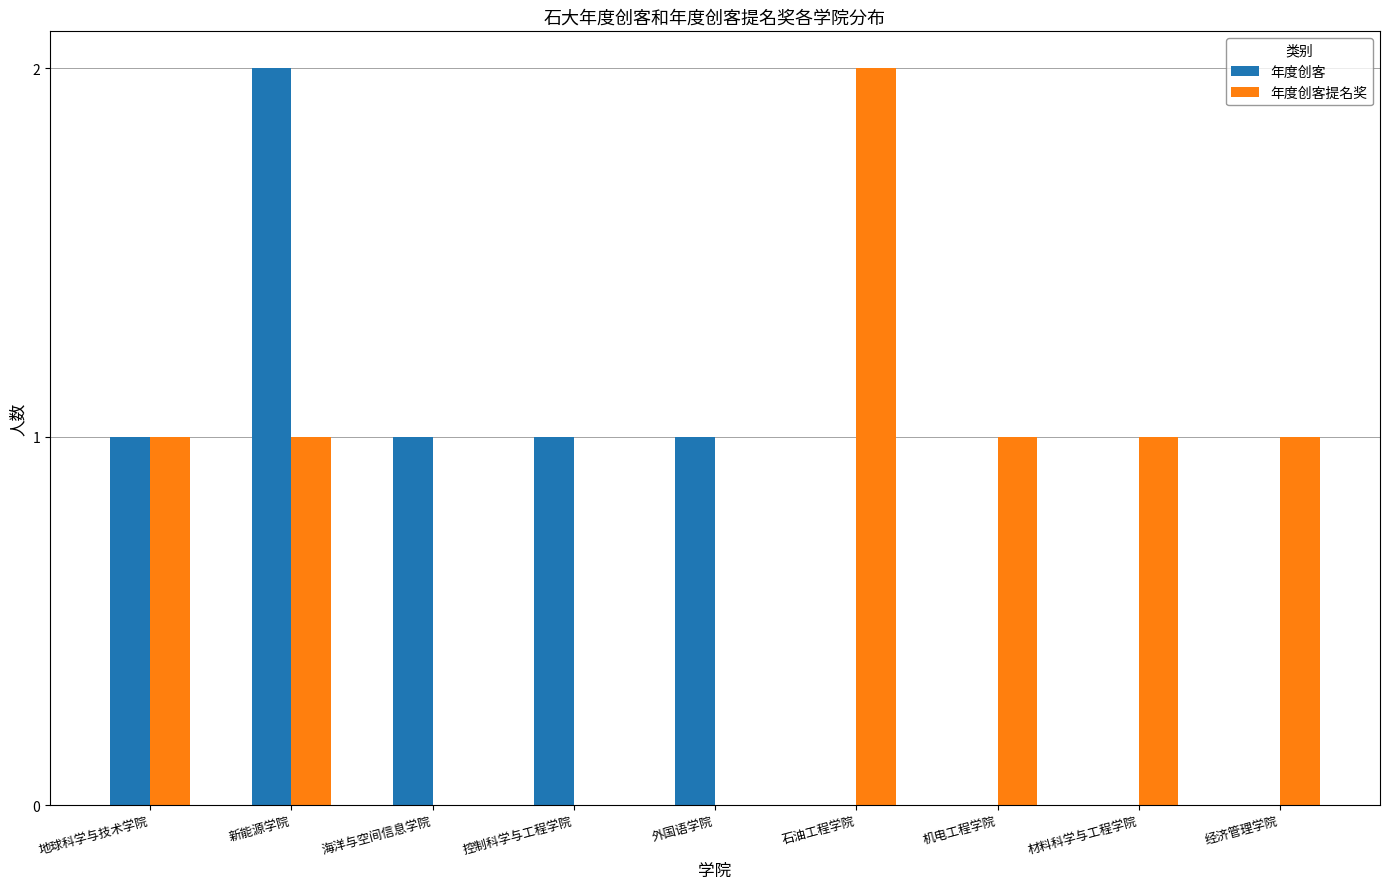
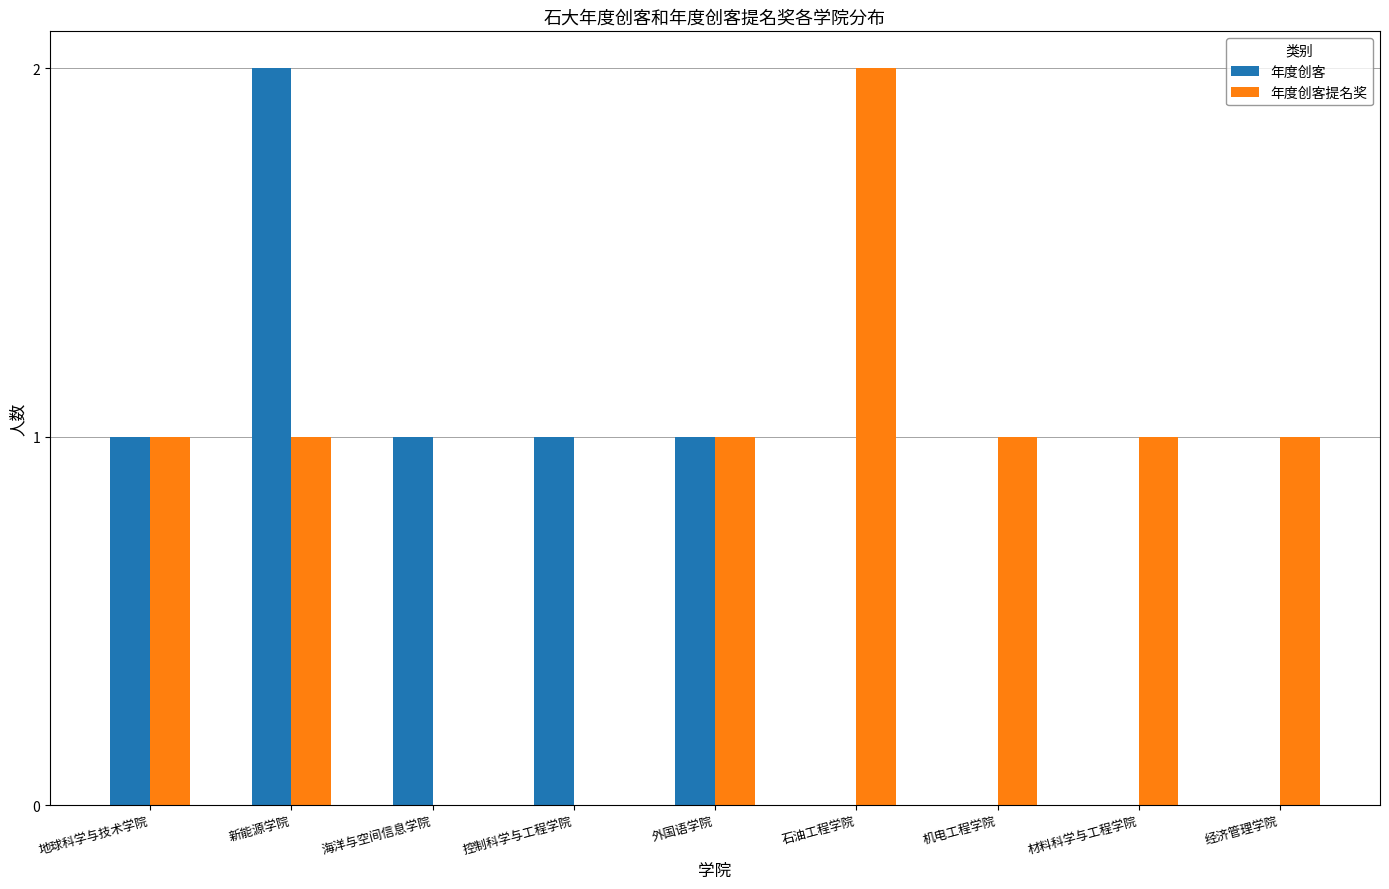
年度创客提名奖, 外国语学院: 0 -> 1
